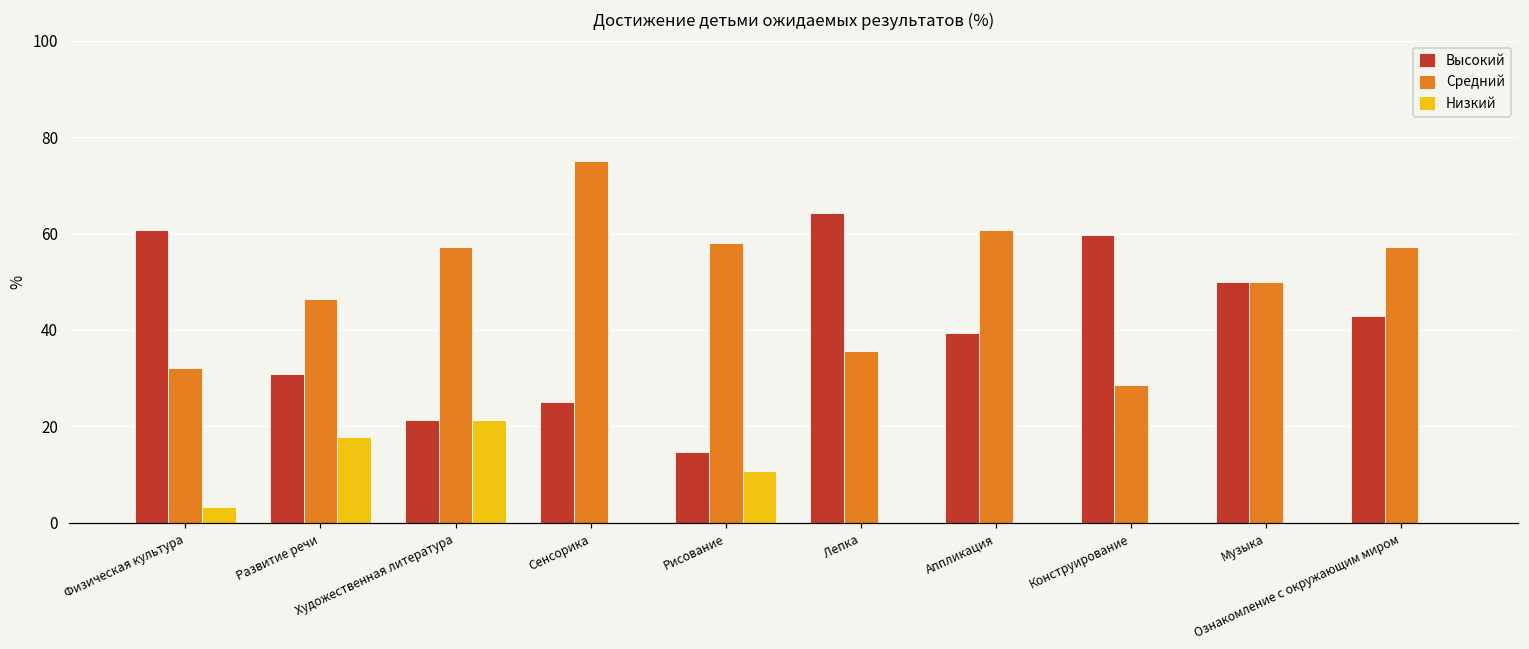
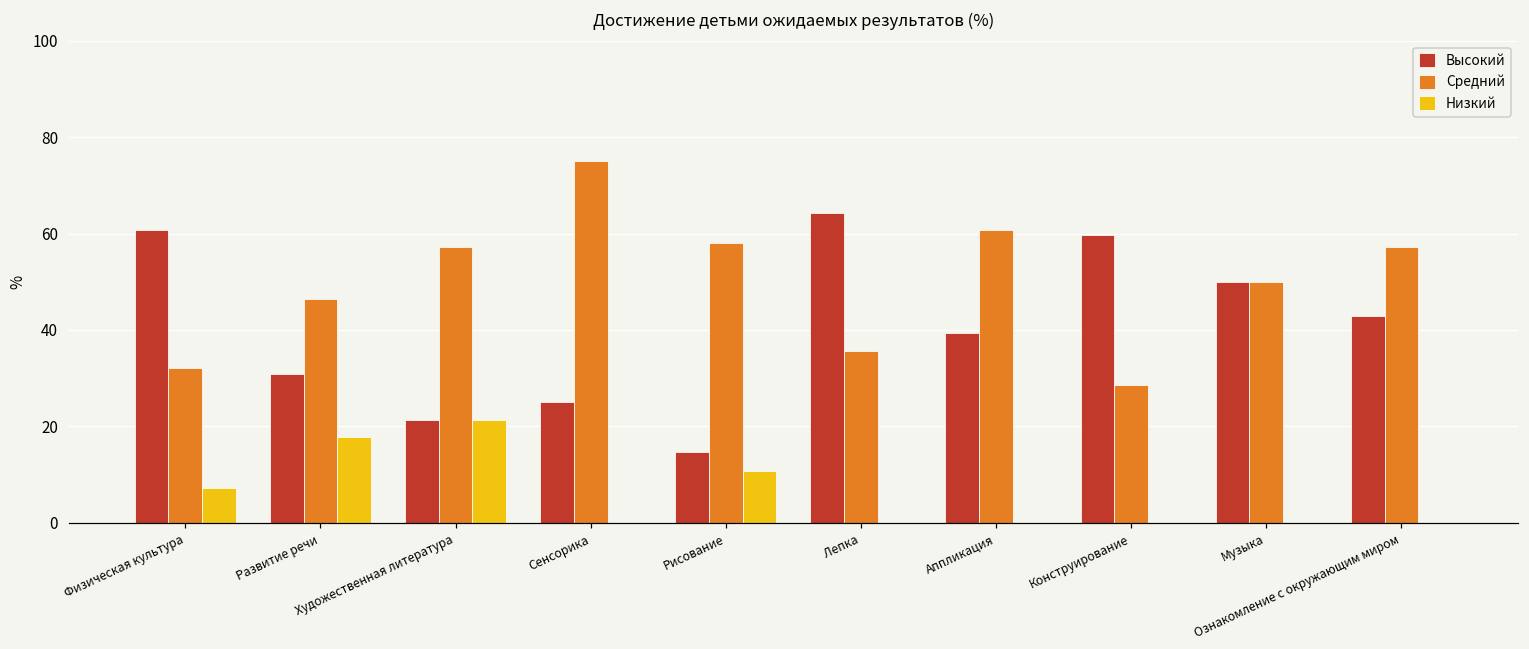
Низкий, Физическая культура: 3 -> 7
